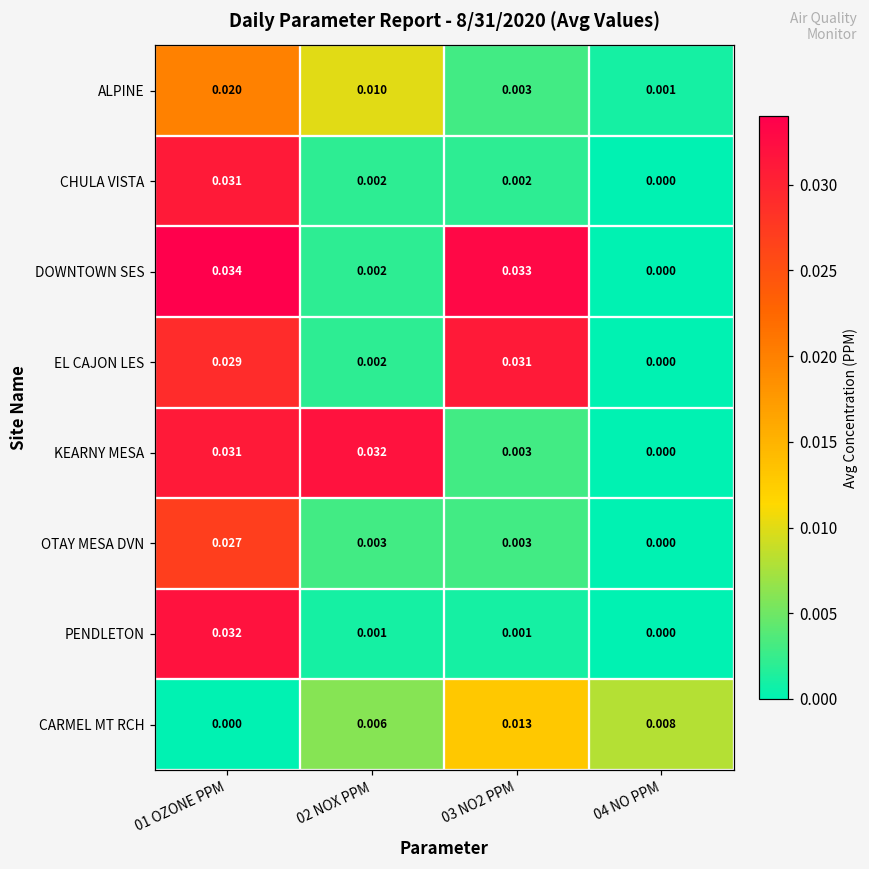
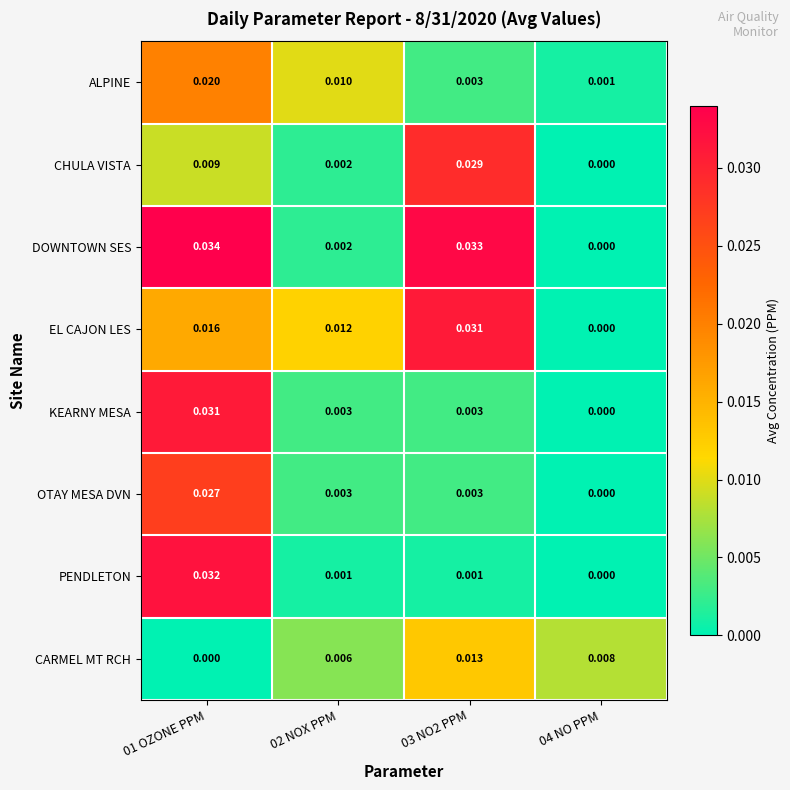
CHULA VISTA, 01 OZONE PPM: 0.031 -> 0.009
CHULA VISTA, 03 NO2 PPM: 0.002 -> 0.029
EL CAJON LES, 01 OZONE PPM: 0.029 -> 0.016
EL CAJON LES, 02 NOX PPM: 0.002 -> 0.012
KEARNY MESA, 02 NOX PPM: 0.032 -> 0.003
